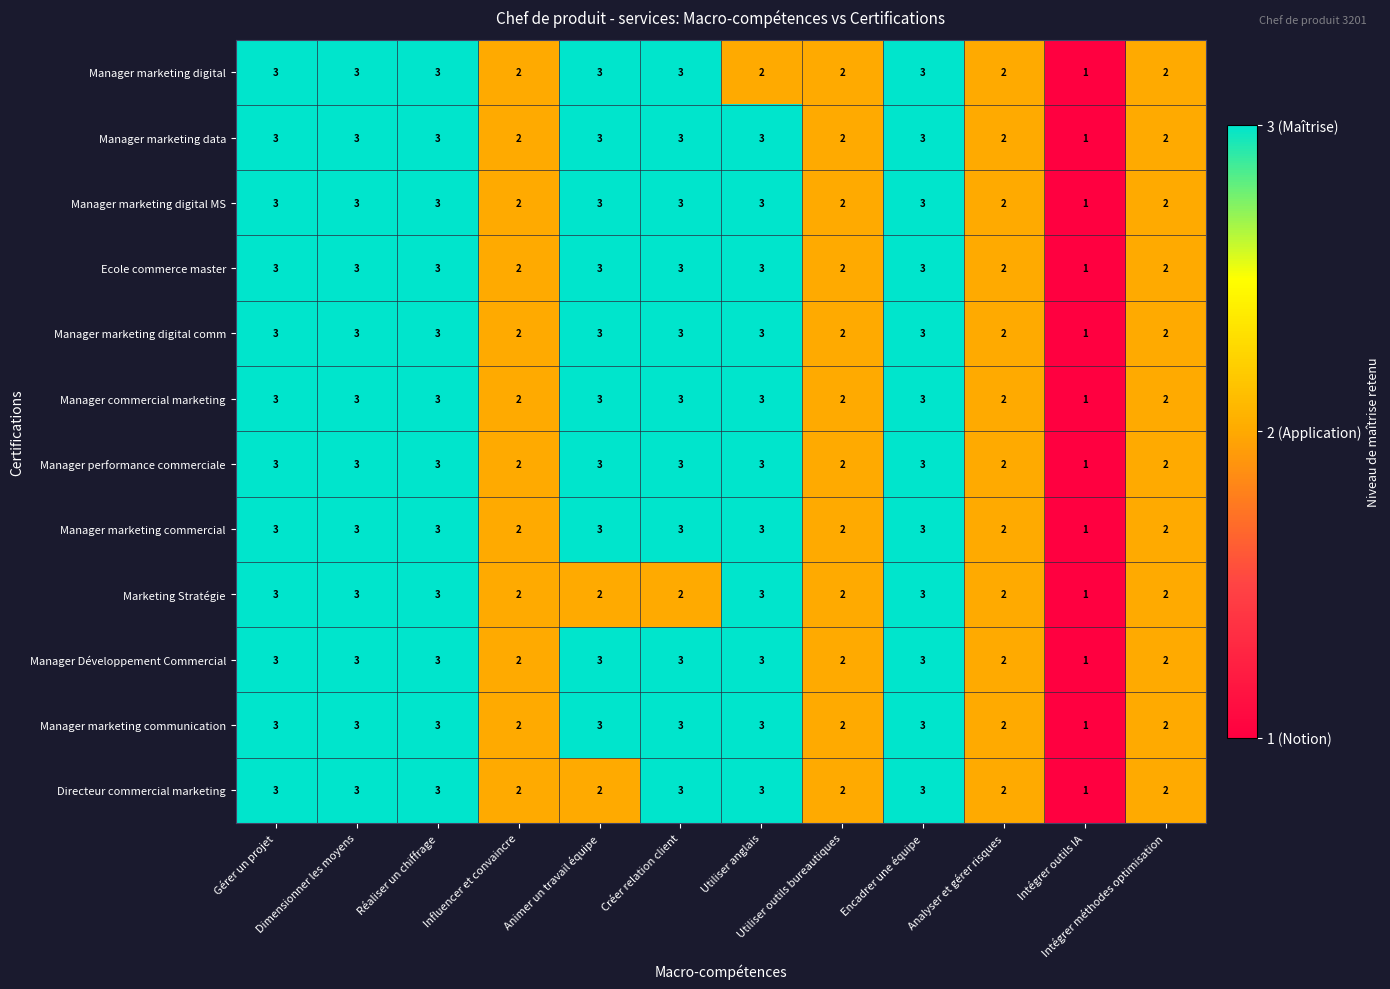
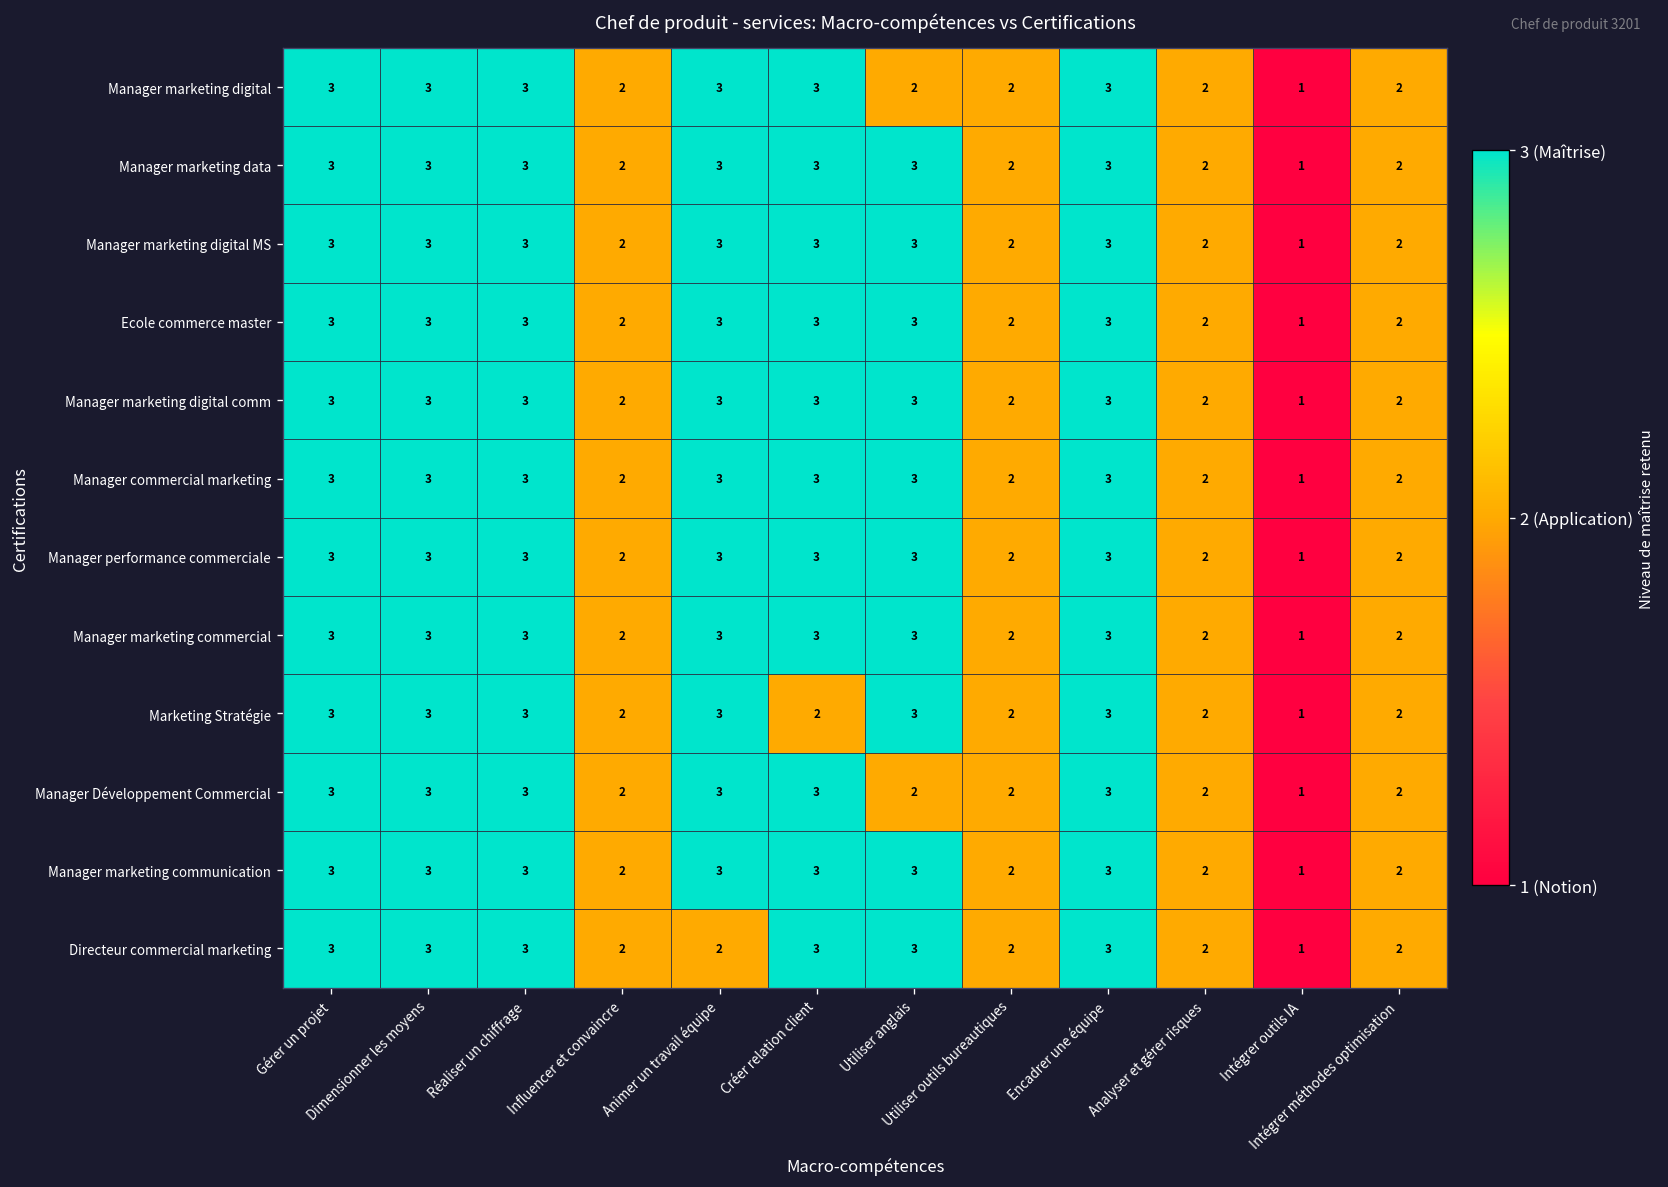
Marketing Stratégie, Animer un travail équipe: 2 -> 3
Manager Développement Commercial, Utiliser anglais: 3 -> 2
